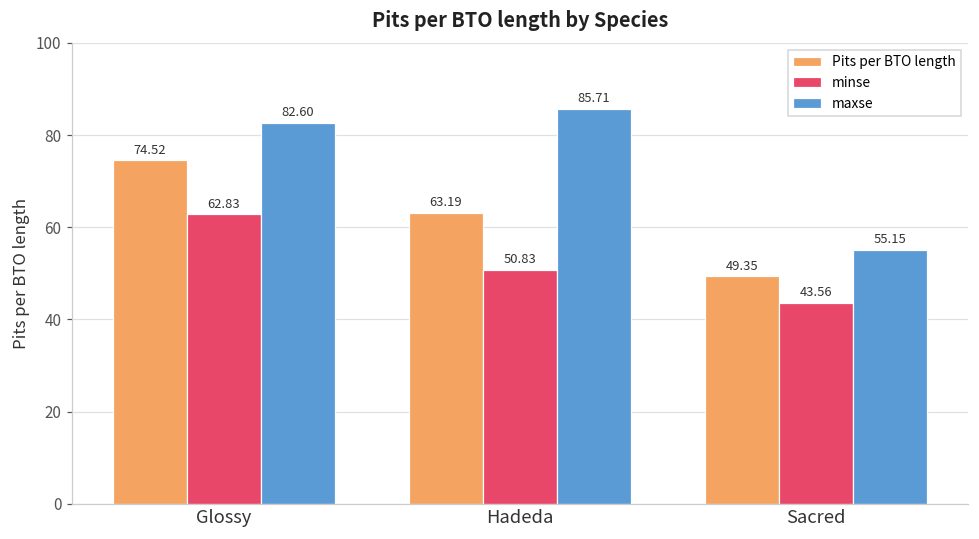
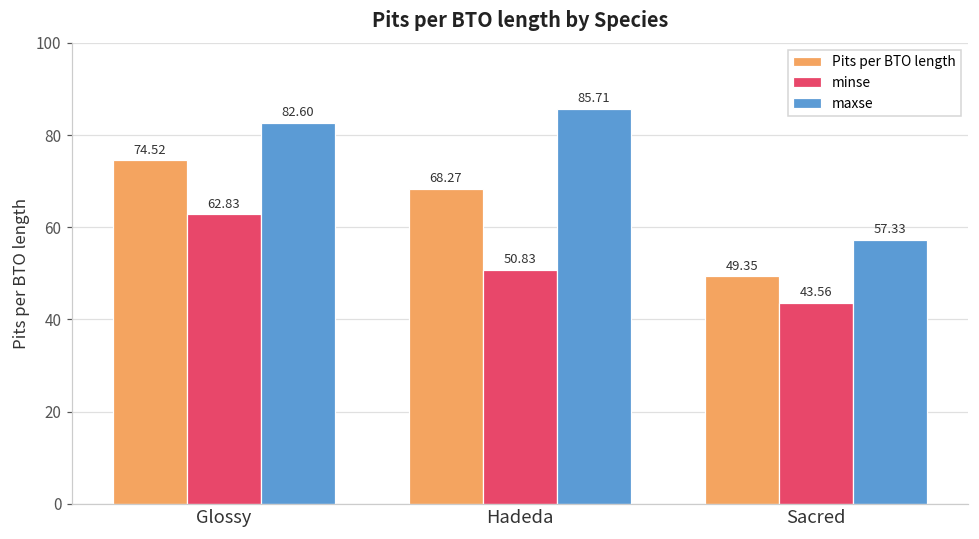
Pits per BTO length, Hadeda: 63.19 -> 68.27
maxse, Sacred: 55.15 -> 57.33
